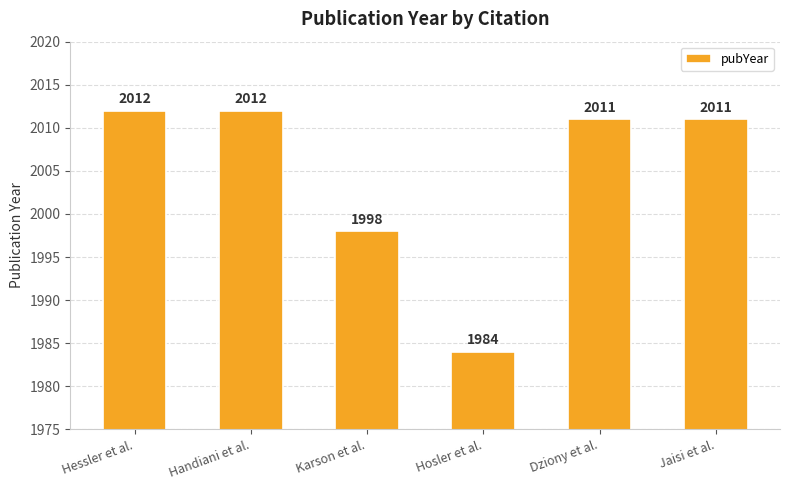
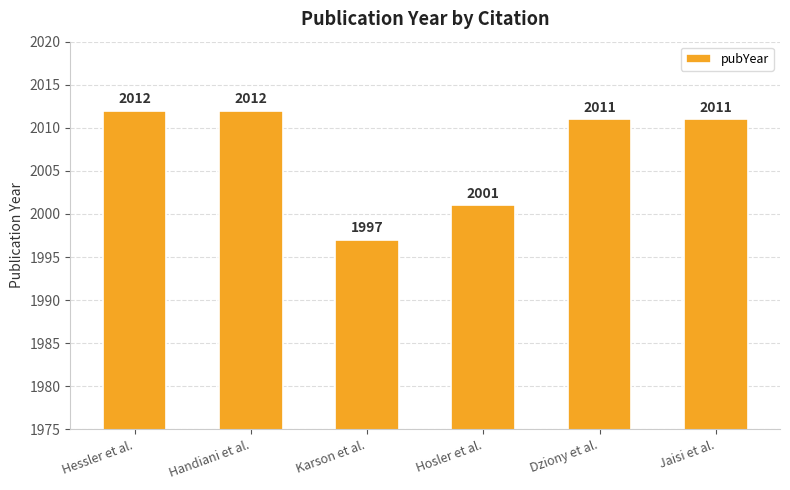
Karson et al.: 1998 -> 1997
Hosler et al.: 1984 -> 2001
